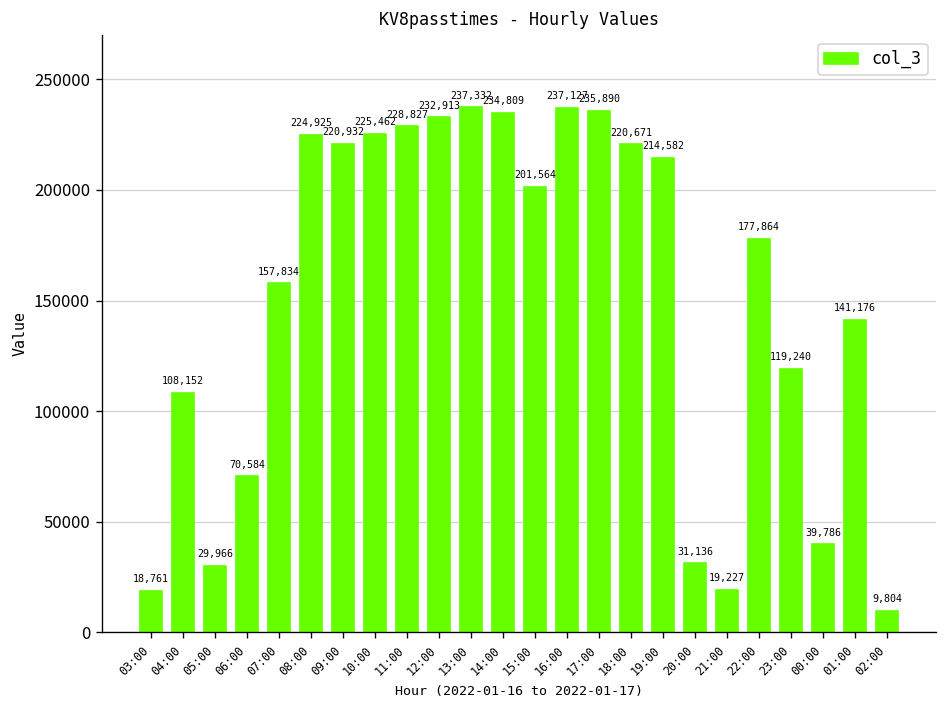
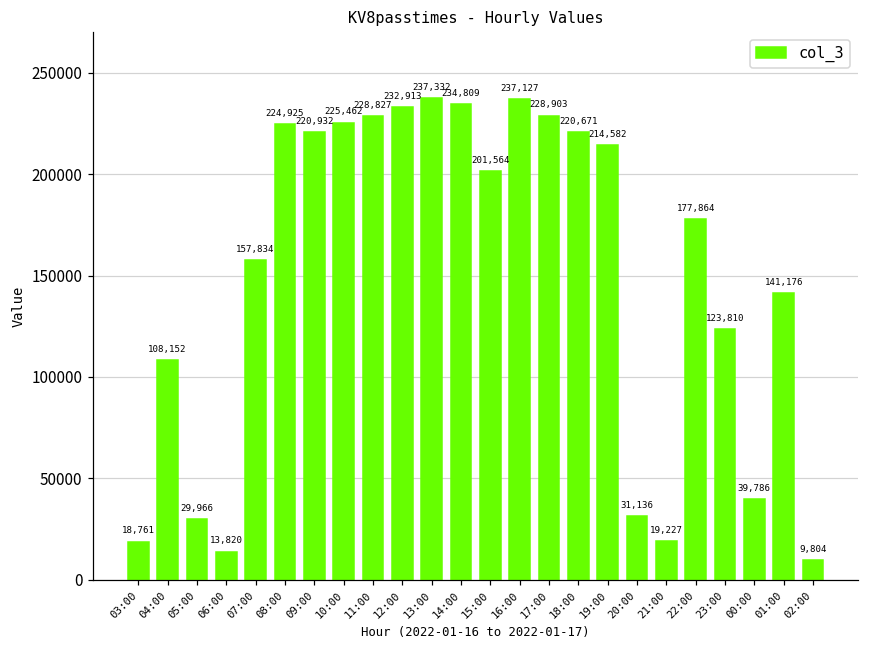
06:00: 70,584 -> 13,820
17:00: 235,890 -> 228,903
23:00: 119,240 -> 123,810
